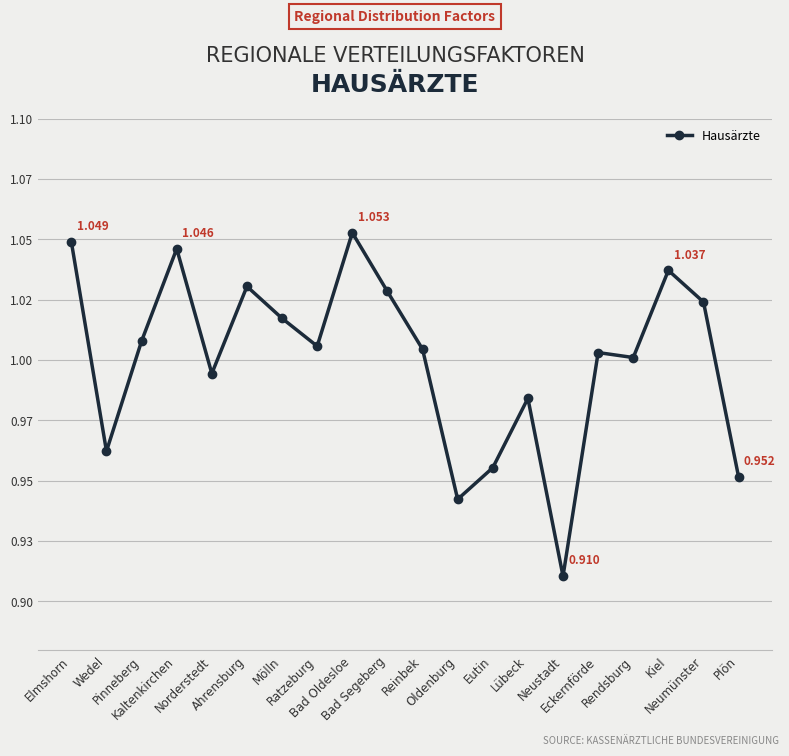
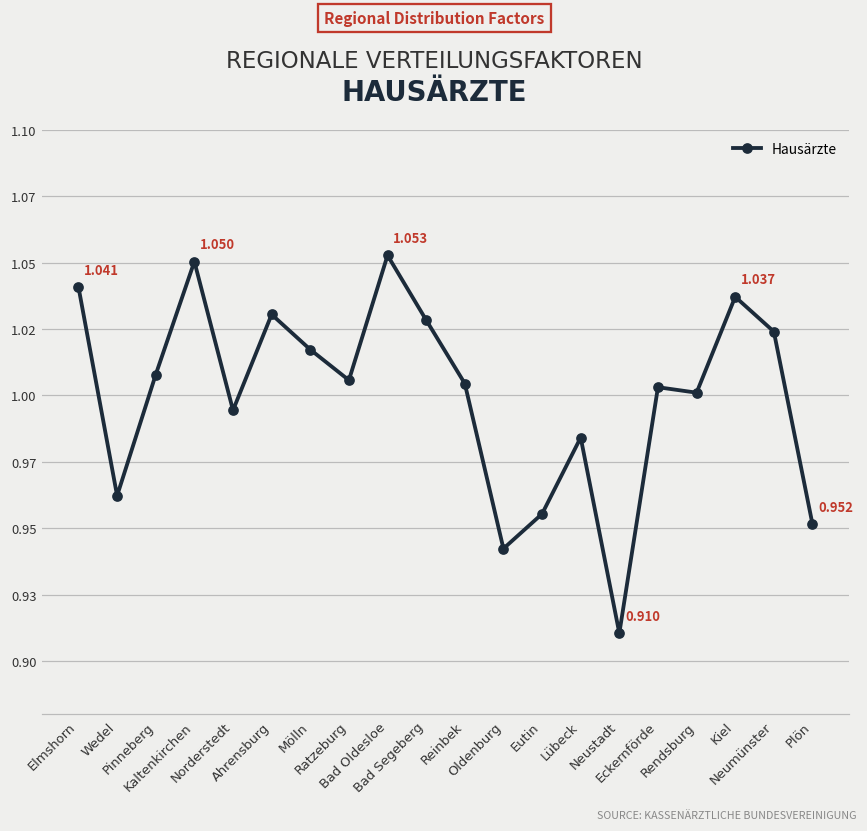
Elmshorn: 1.049 -> 1.041
Kaltenkirchen: 1.046 -> 1.050
